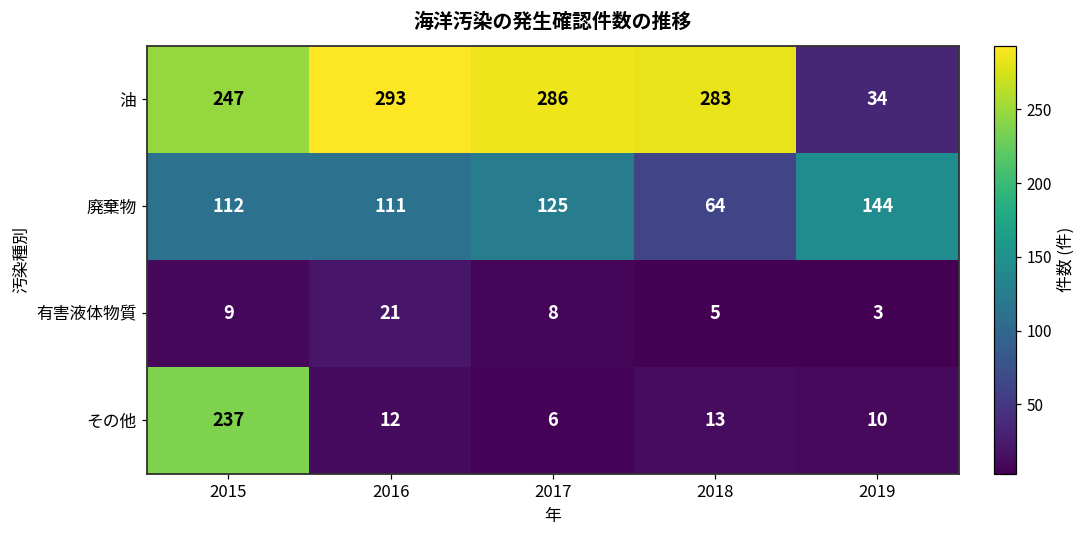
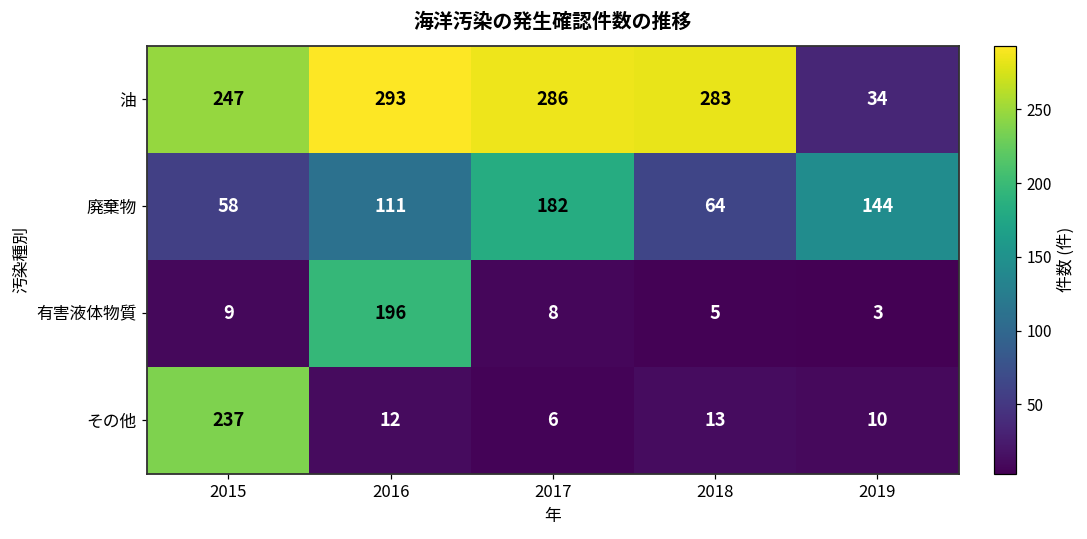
廃棄物, 2015: 112 -> 58
廃棄物, 2017: 125 -> 182
有害液体物質, 2016: 21 -> 196
